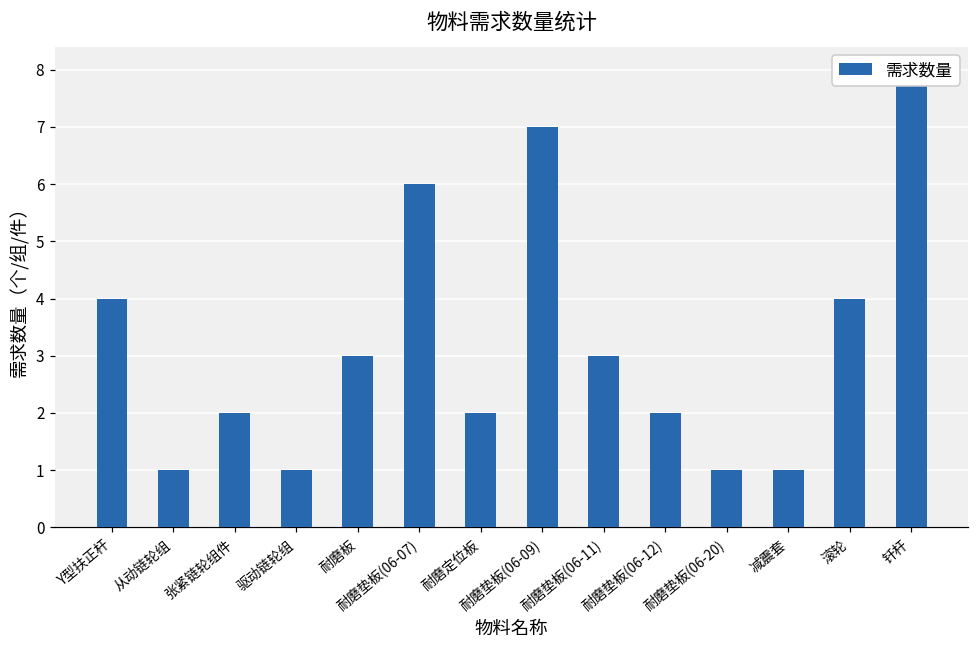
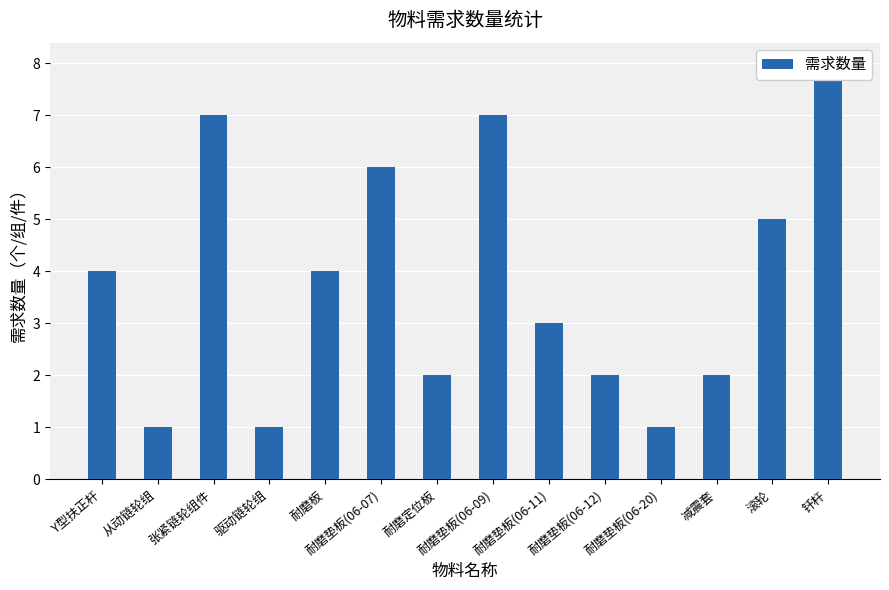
张紧链轮组件: 2 -> 7
耐磨板: 3 -> 4
减震套: 1 -> 2
滚轮: 4 -> 5
